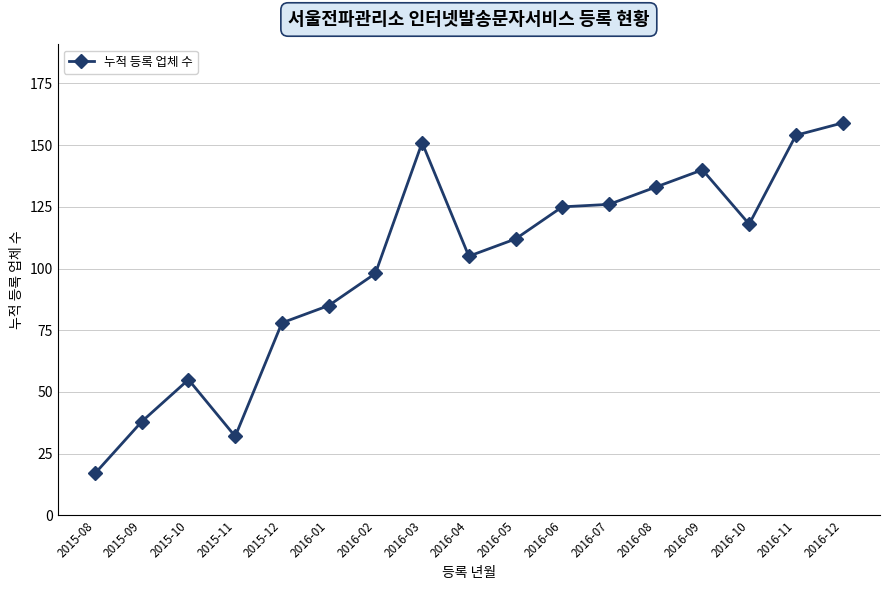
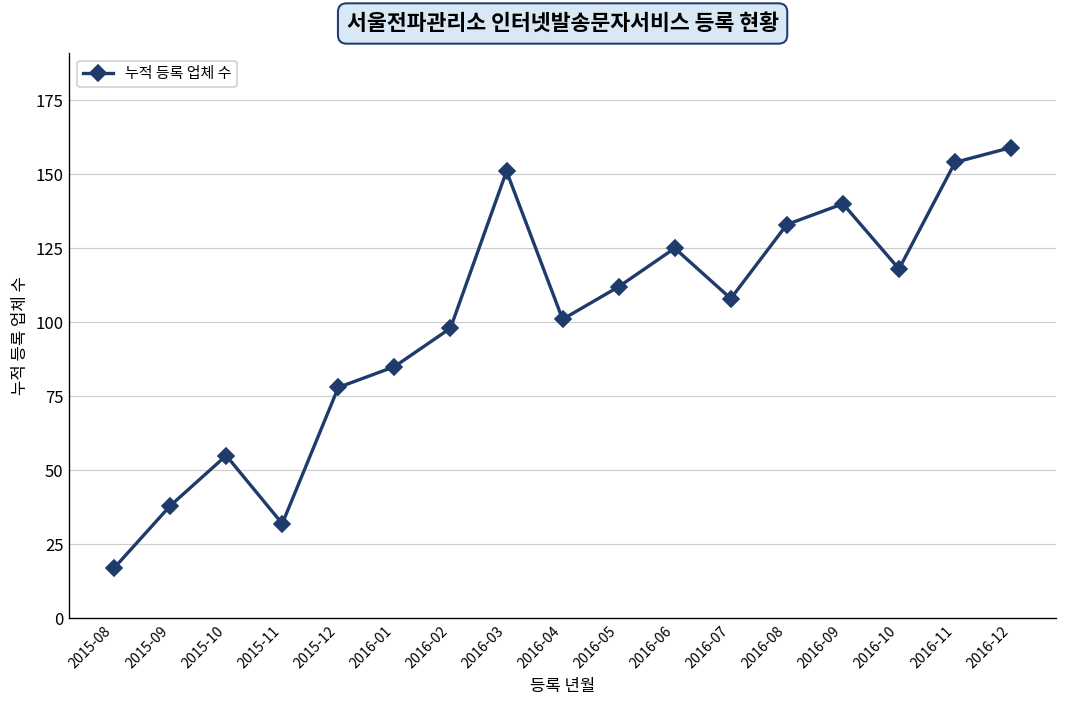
2016-04: 105 -> 101
2016-07: 126 -> 108
